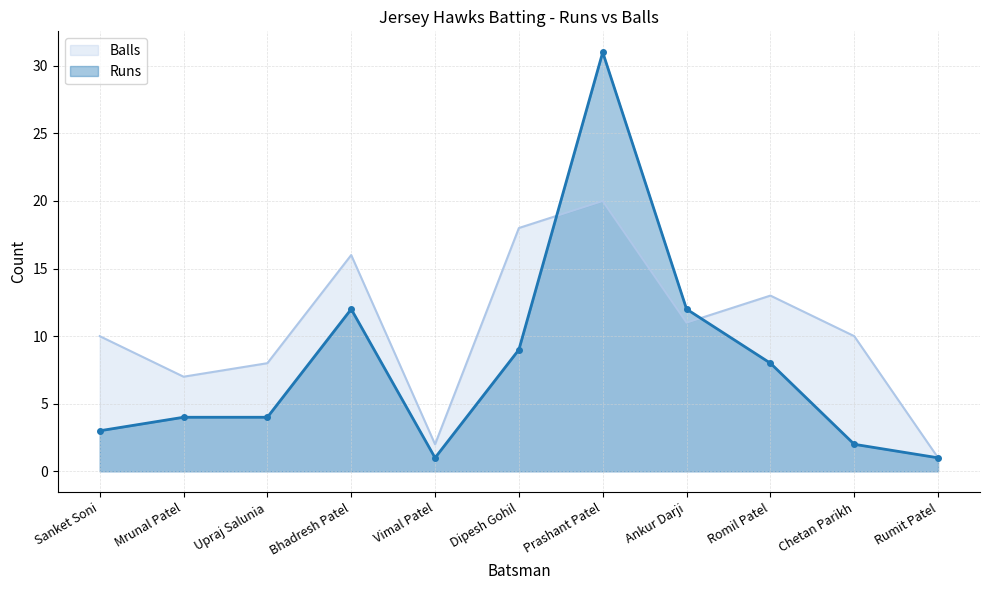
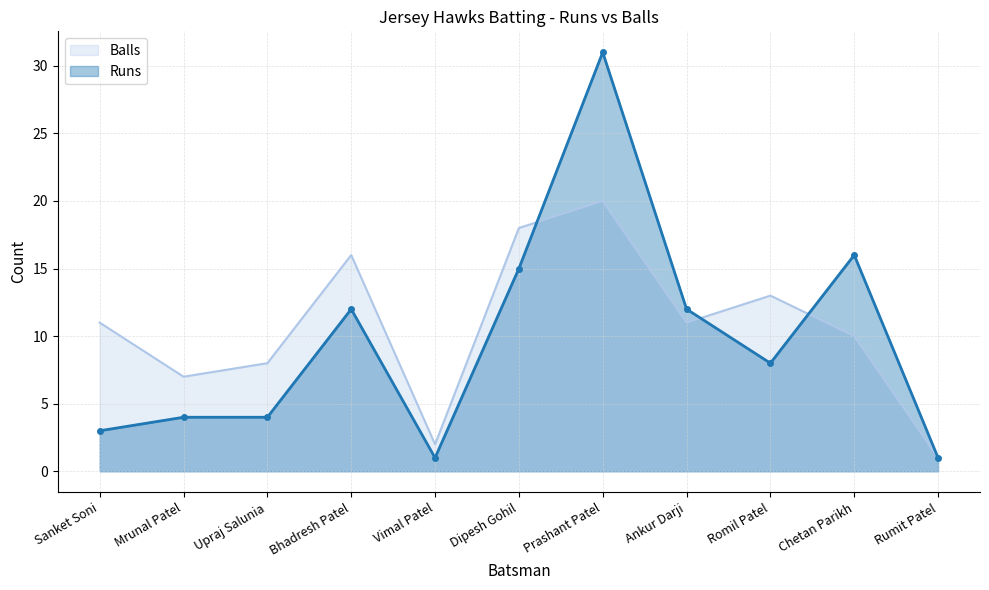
Balls, Sanket Soni: 10 -> 11
Runs, Dipesh Gohil: 9 -> 15
Runs, Chetan Parikh: 2 -> 16
